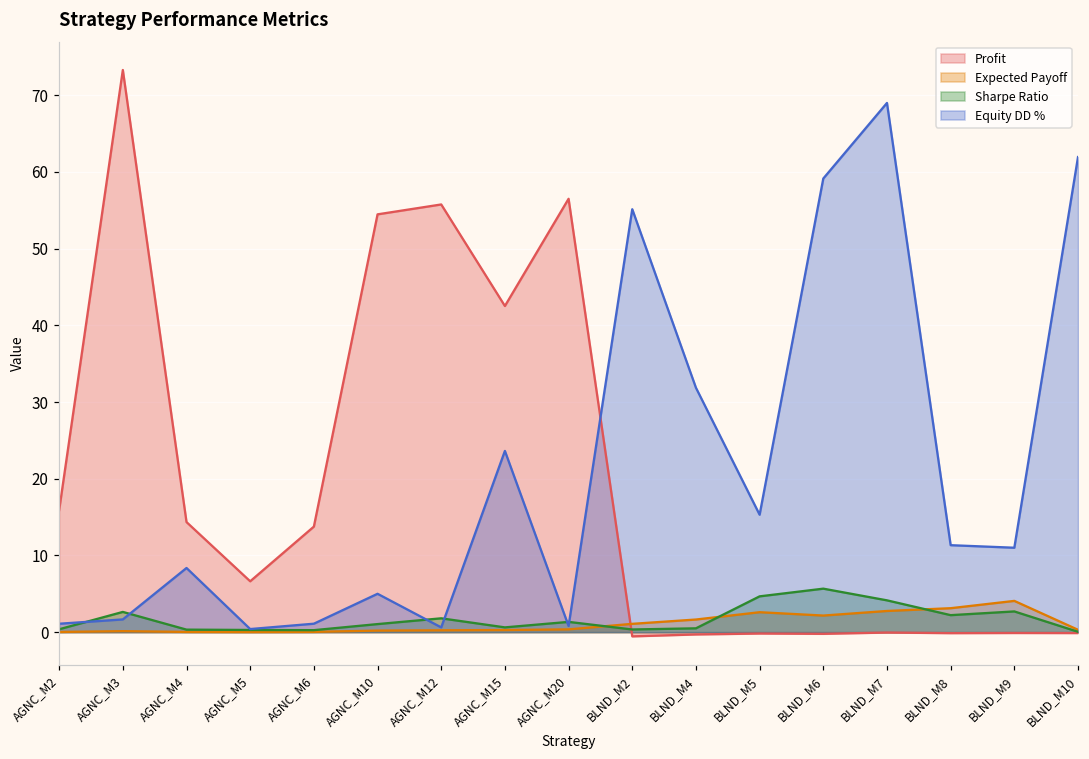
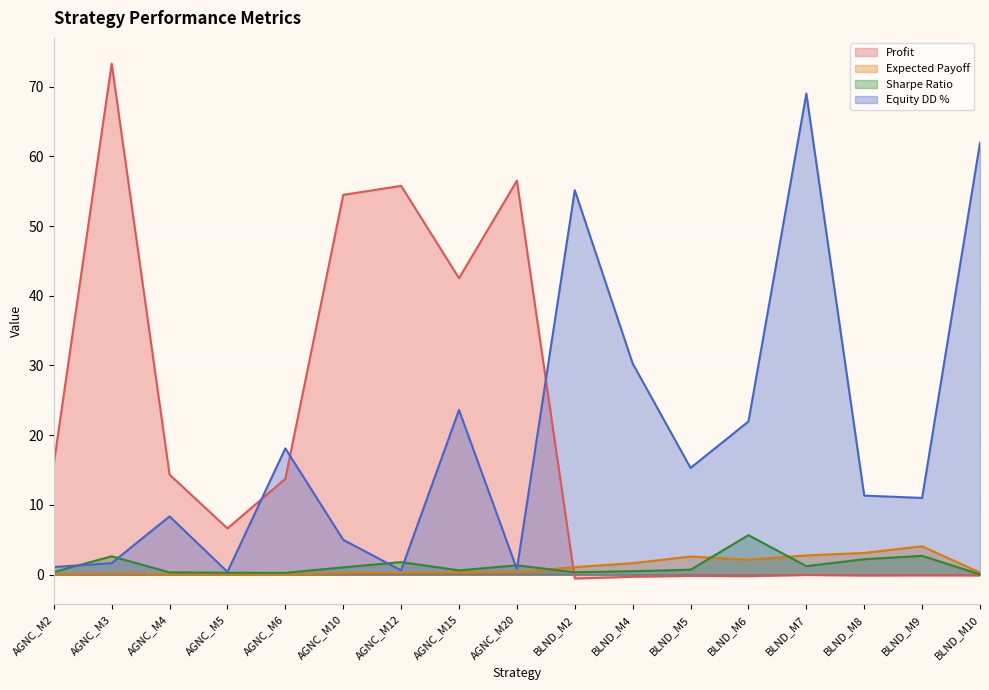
Equity DD %, AGNC_M6: 1 -> 18
Equity DD %, BLND_M4: 32 -> 30
Sharpe Ratio, BLND_M5: 5 -> 1
Equity DD %, BLND_M6: 59 -> 22
Sharpe Ratio, BLND_M7: 4 -> 1
